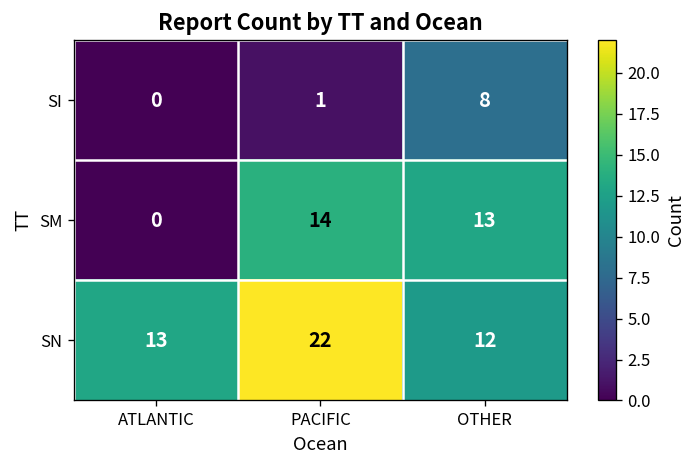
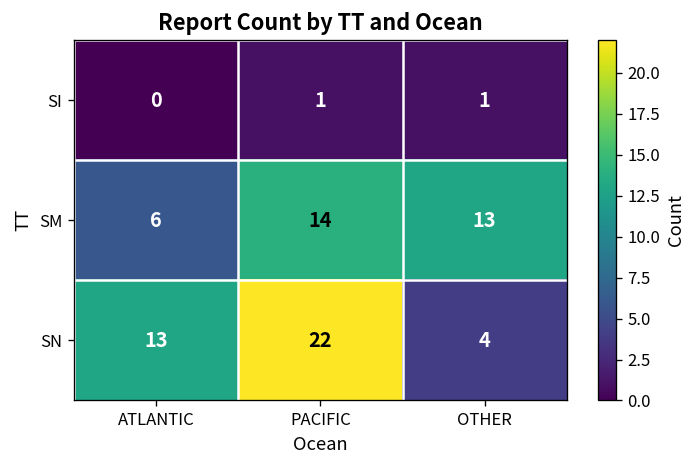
SI, OTHER: 8 -> 1
SM, ATLANTIC: 0 -> 6
SN, OTHER: 12 -> 4
